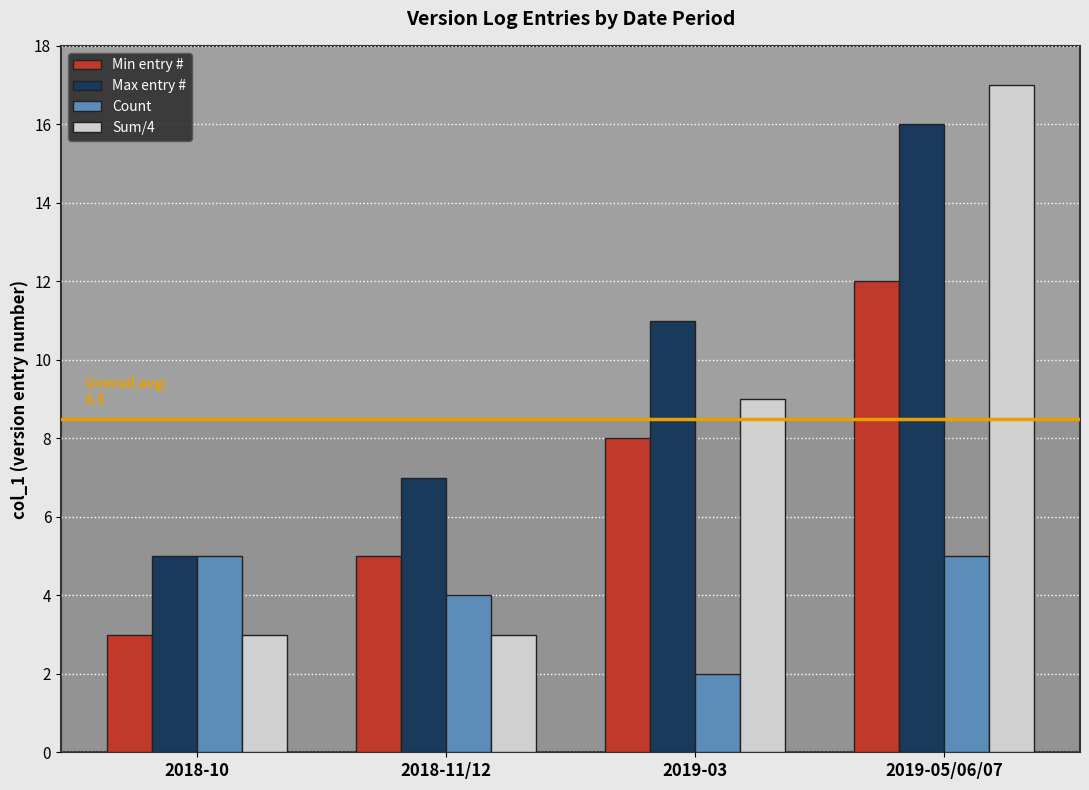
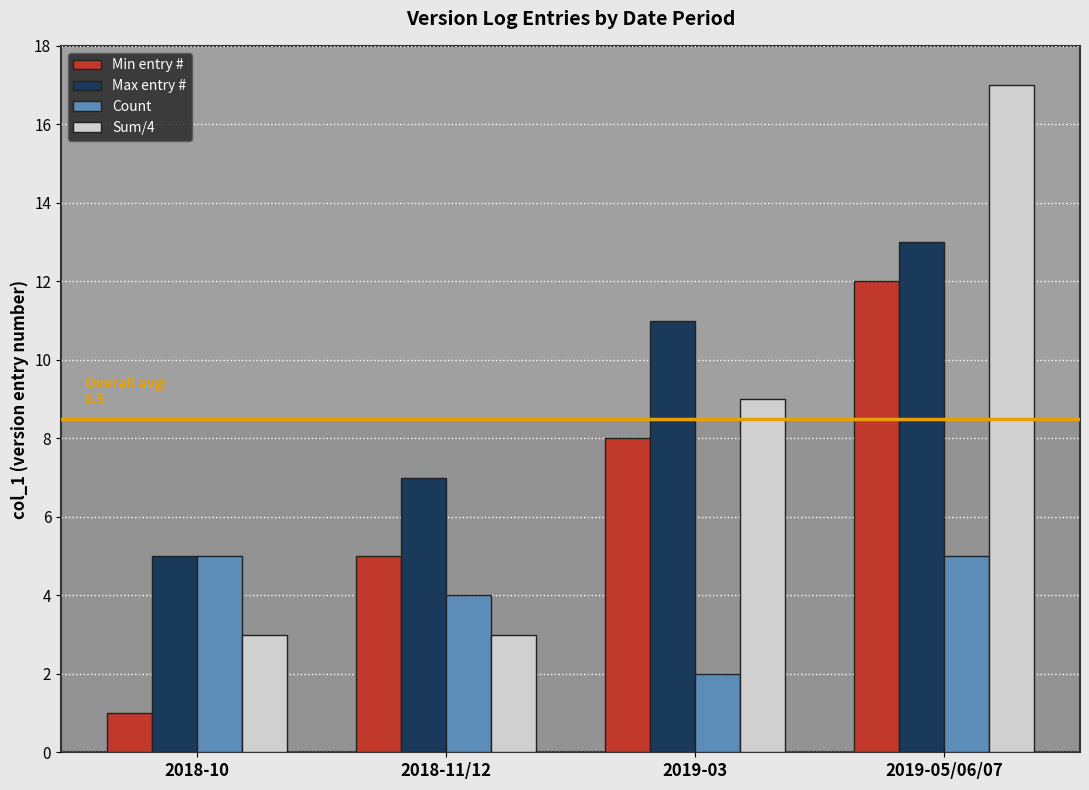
Min entry #, 2018-10: 3 -> 1
Max entry #, 2019-05/06/07: 16 -> 13
